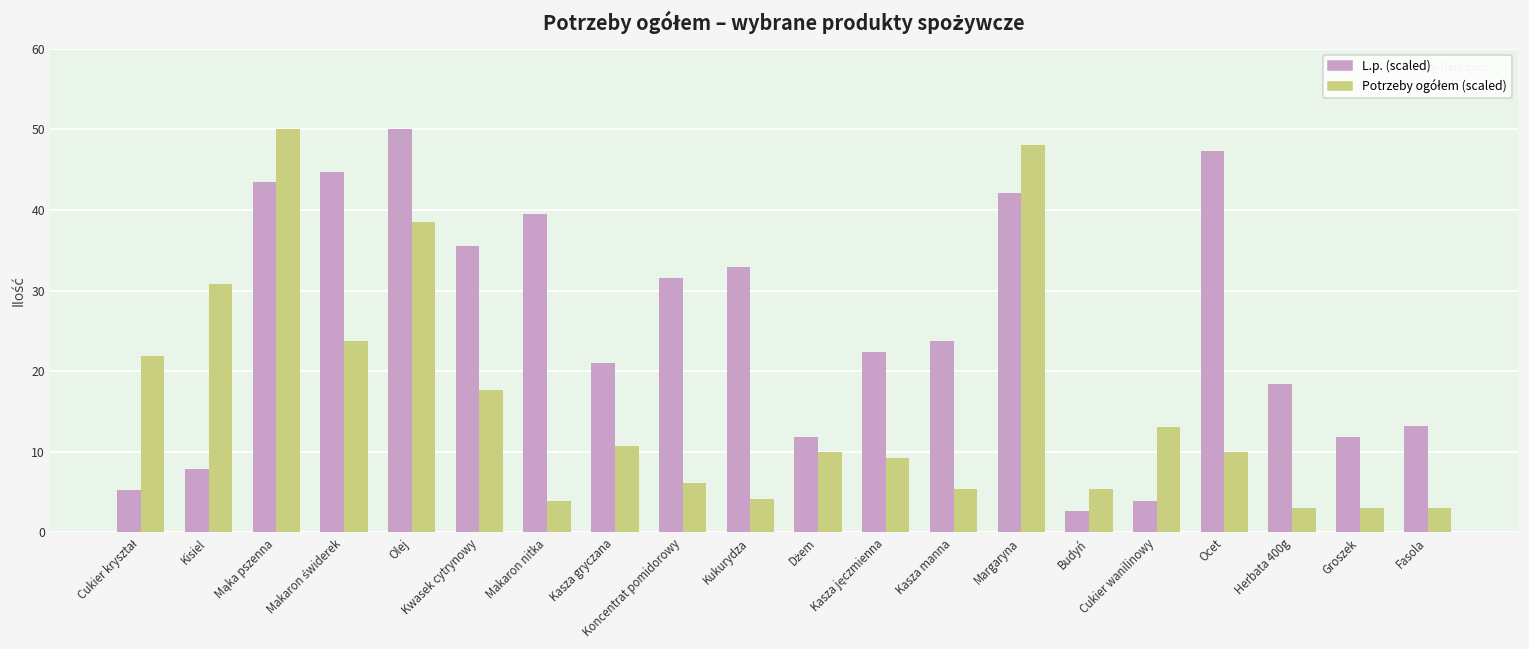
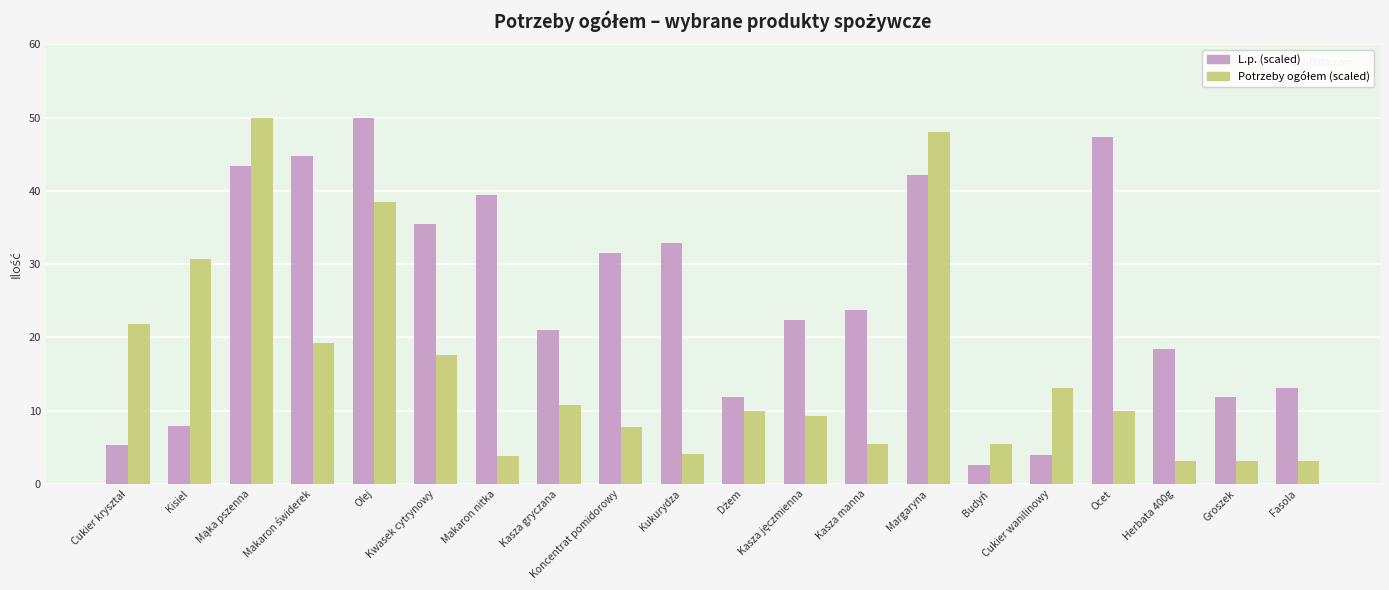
Potrzeby ogółem (scaled), Makaron świderek: 24 -> 19
Potrzeby ogółem (scaled), Koncentrat pomidorowy: 6 -> 8
